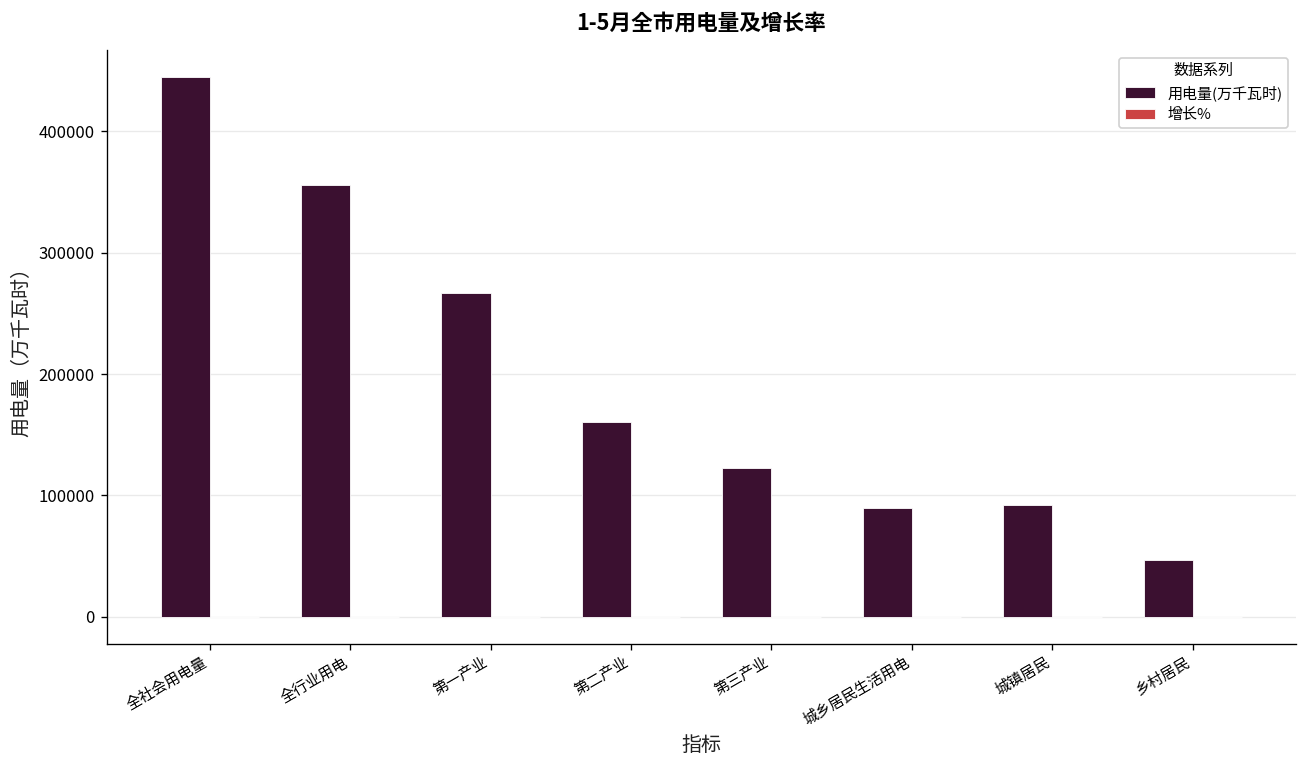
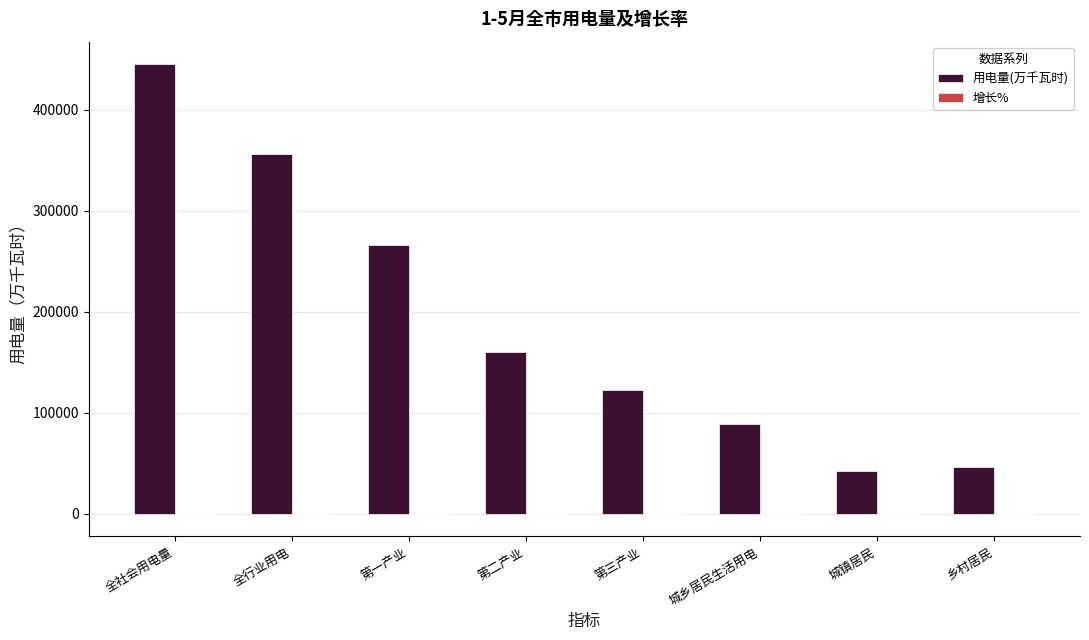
用电量(万千瓦时), 城镇居民: 92000 -> 43000
